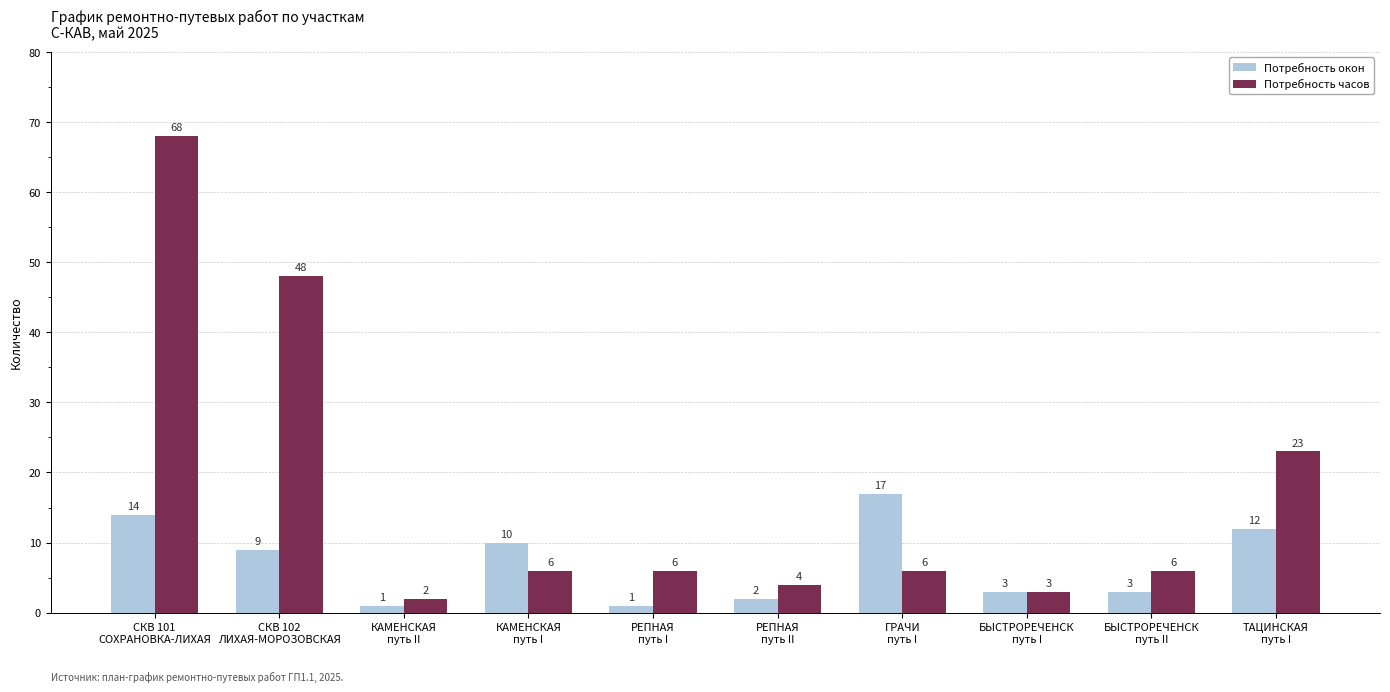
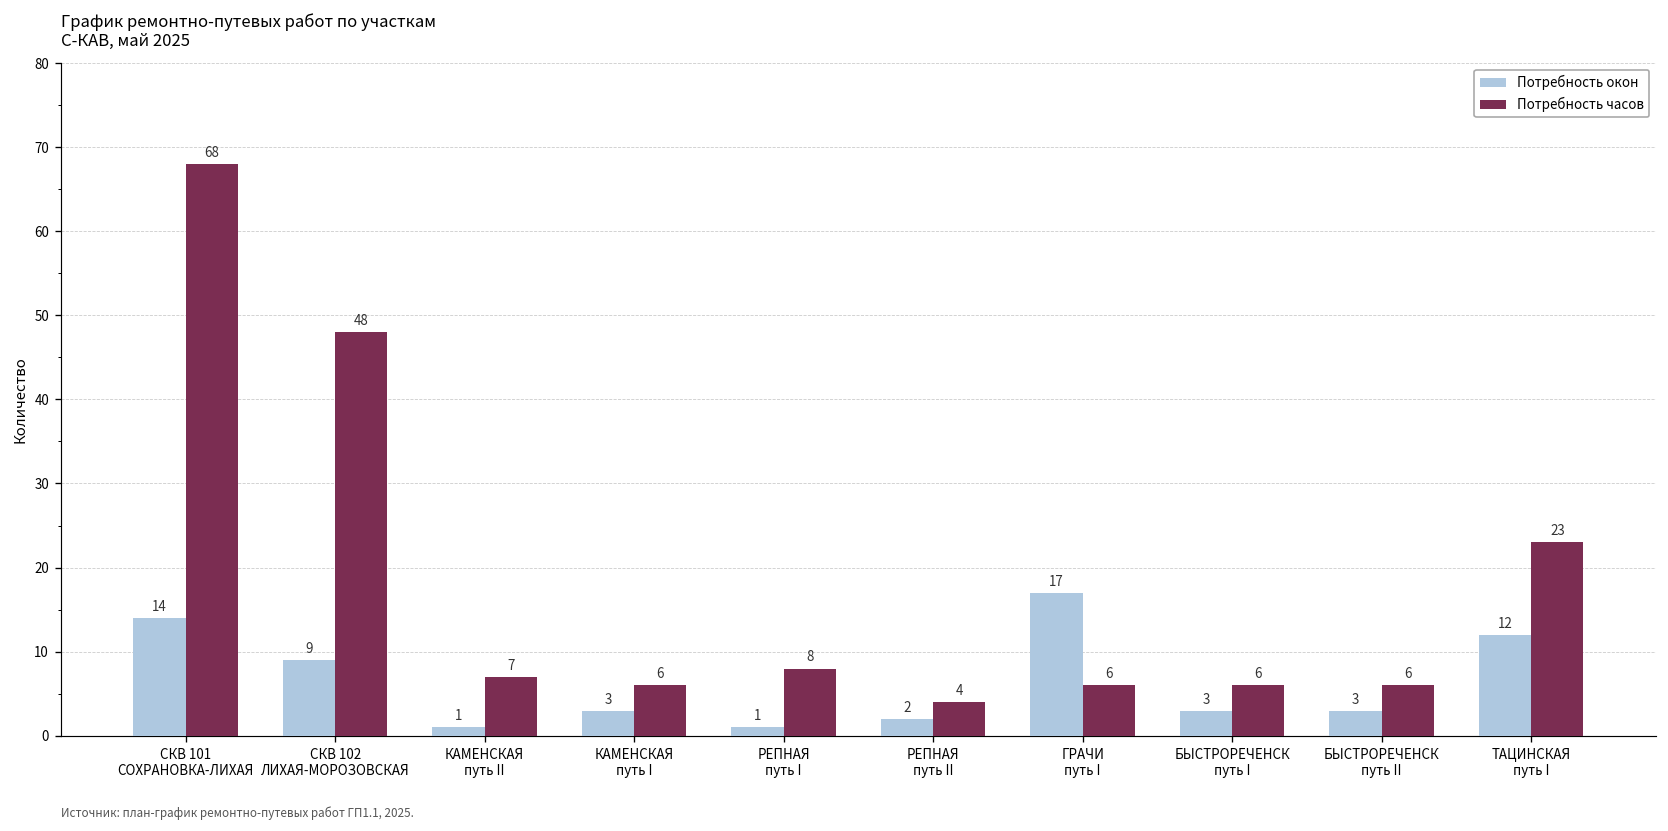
Потребность часов, КАМЕНСКАЯ путь II: 2 -> 7
Потребность окон, КАМЕНСКАЯ путь I: 10 -> 3
Потребность часов, РЕПНАЯ путь I: 6 -> 8
Потребность часов, БЫСТРОРЕЧЕНСК путь I: 3 -> 6
